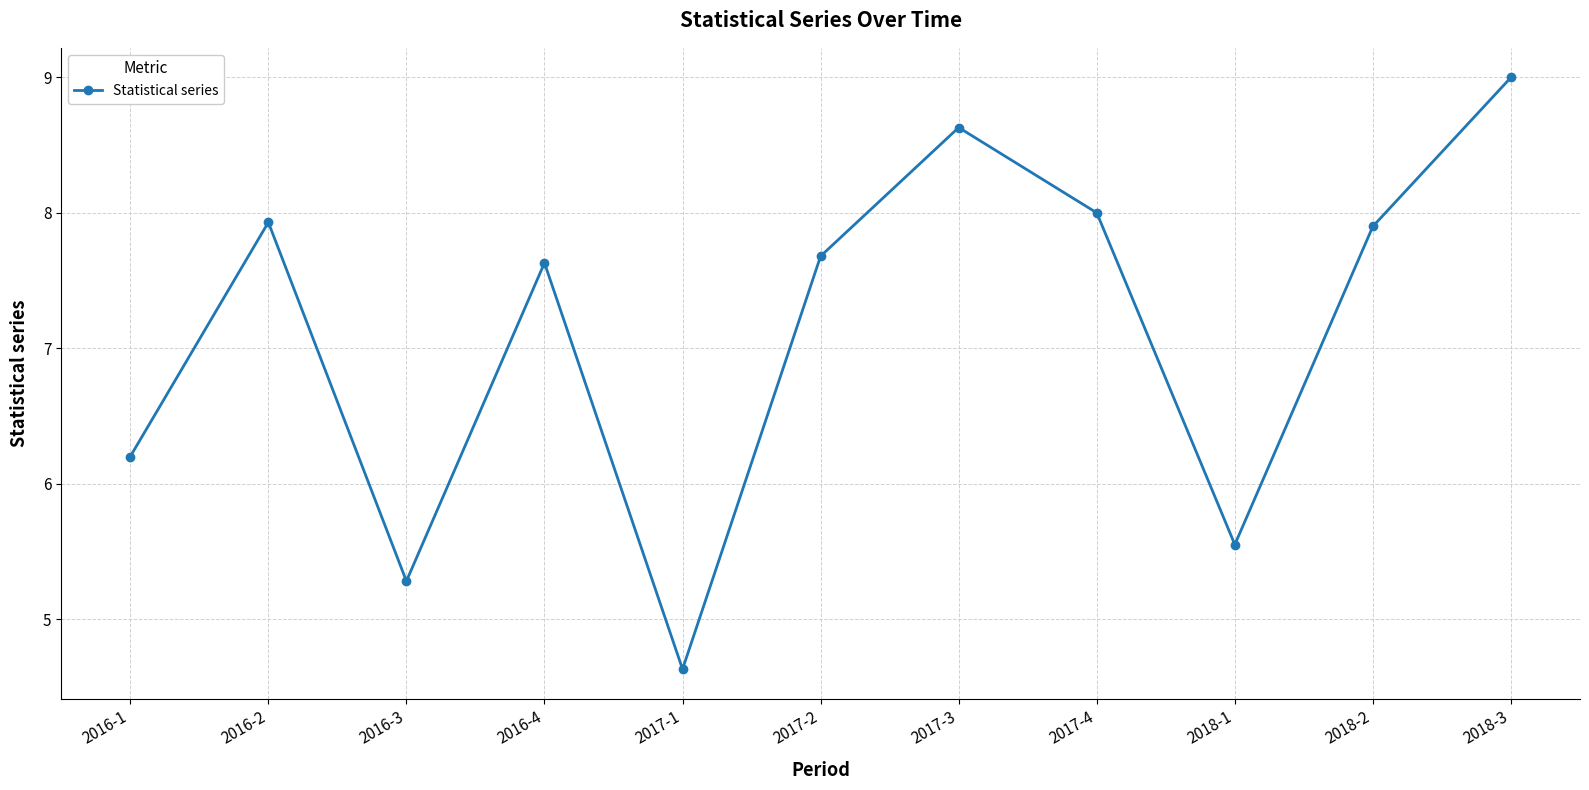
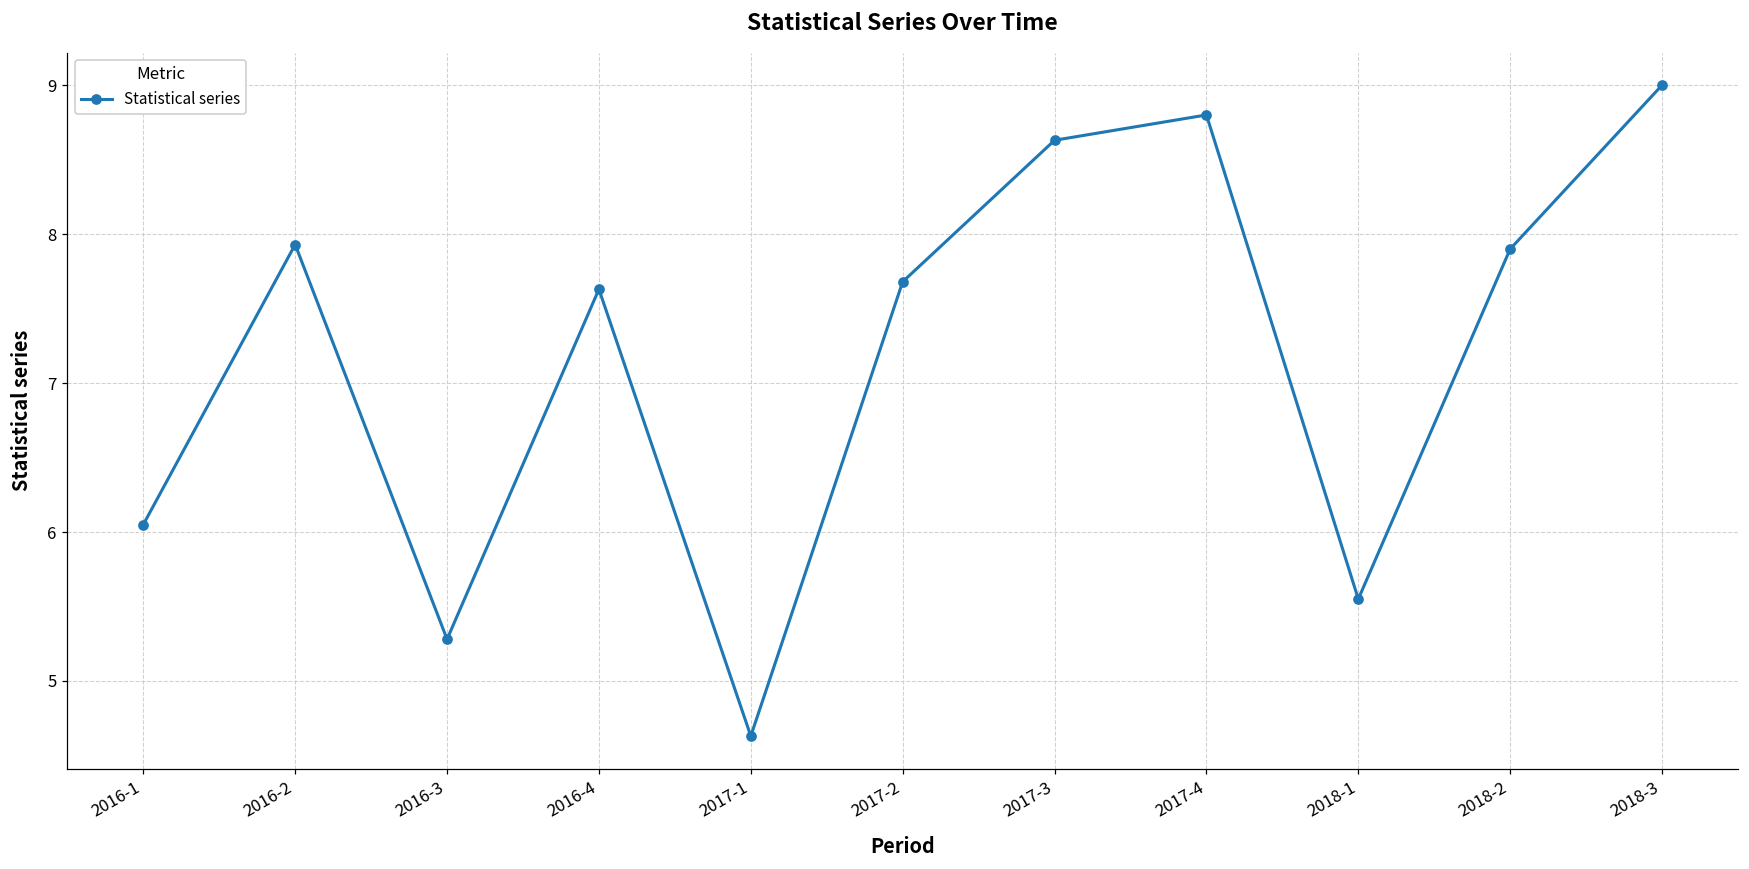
2016-1: 6.20 -> 6.05
2017-4: 8.0 -> 8.8
